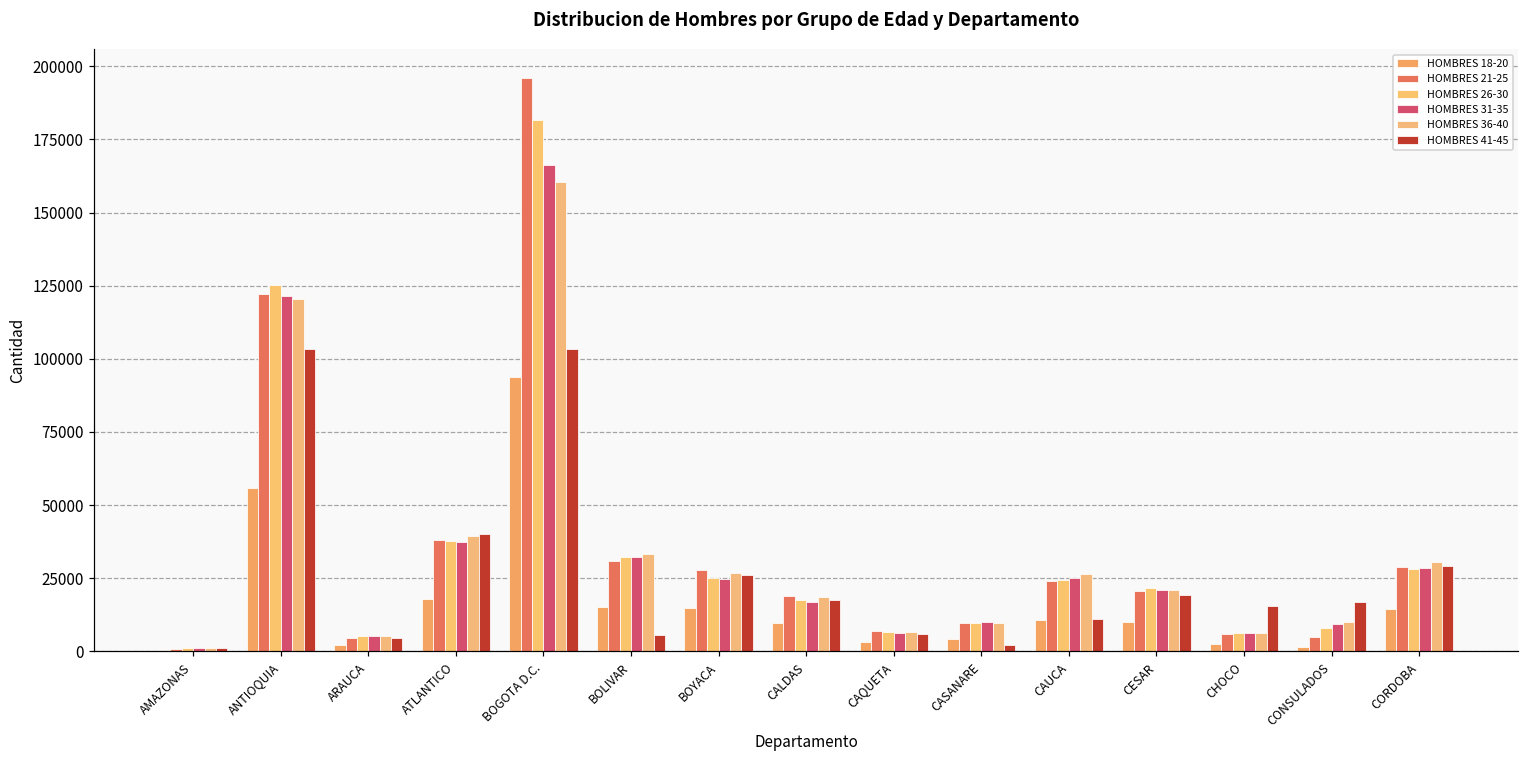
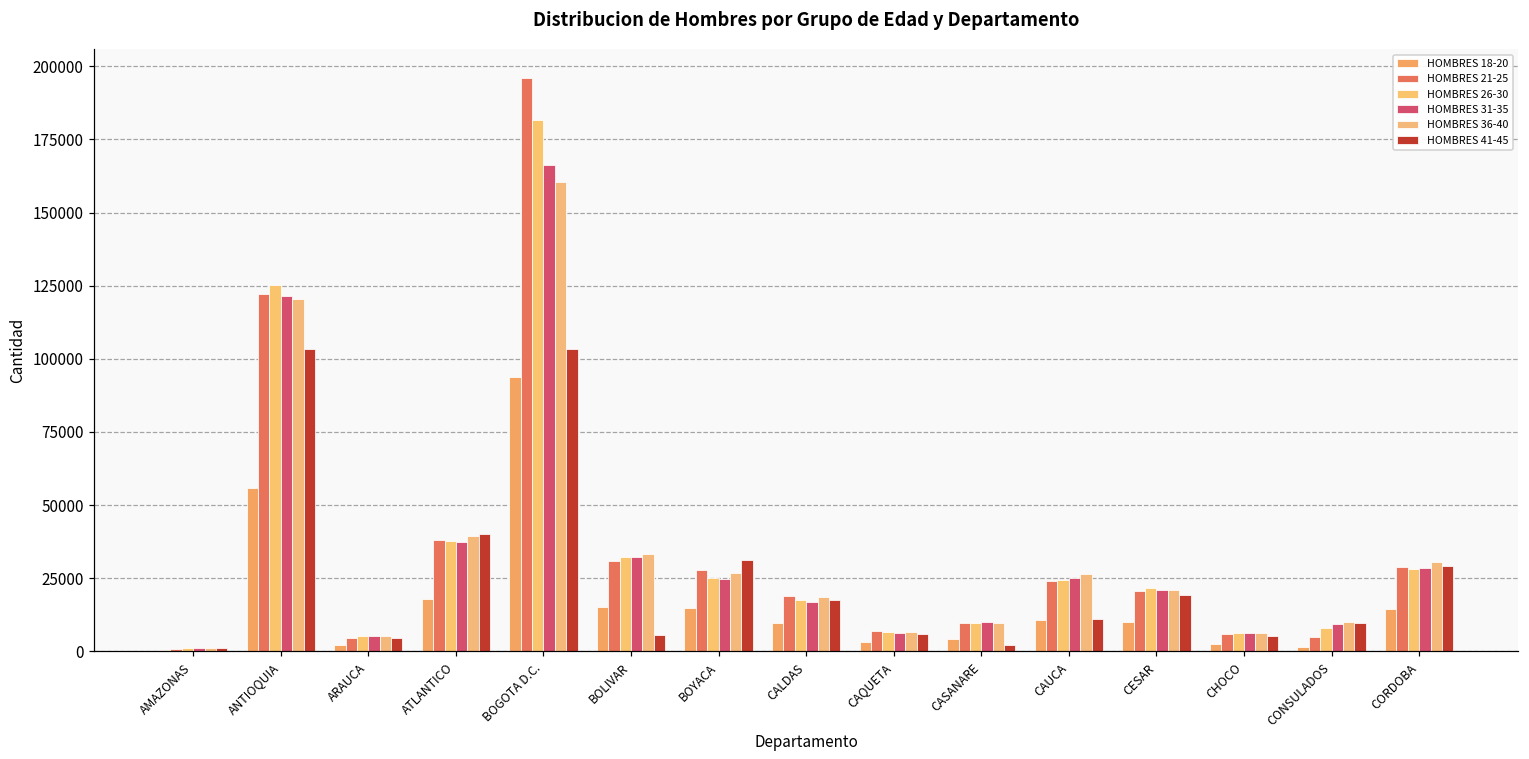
HOMBRES 41-45, BOYACA: 26000 -> 31000
HOMBRES 41-45, CHOCO: 15000 -> 5000
HOMBRES 41-45, CONSULADOS: 17000 -> 10000
